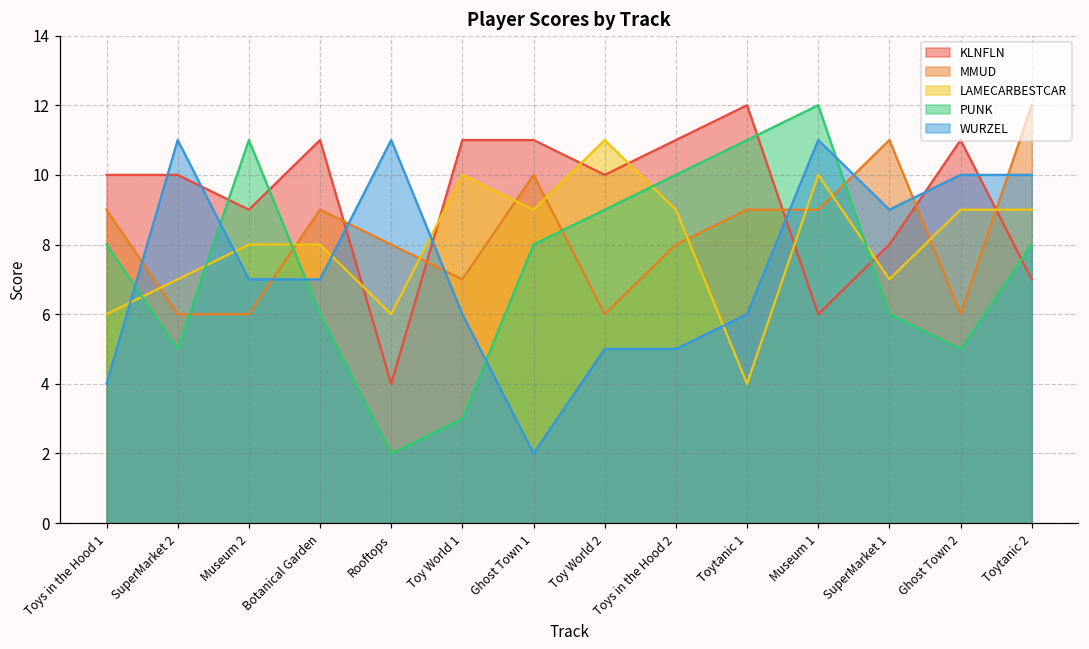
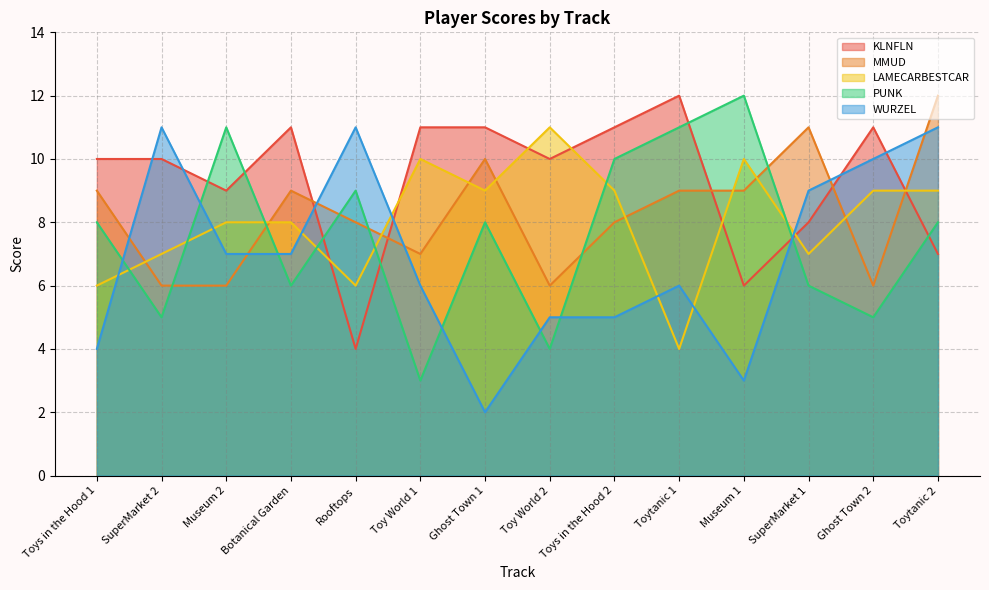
PUNK, Rooftops: 2 -> 9
PUNK, Toy World 2: 9 -> 4
WURZEL, Museum 1: 11 -> 3
WURZEL, Toytanic 2: 10 -> 11
